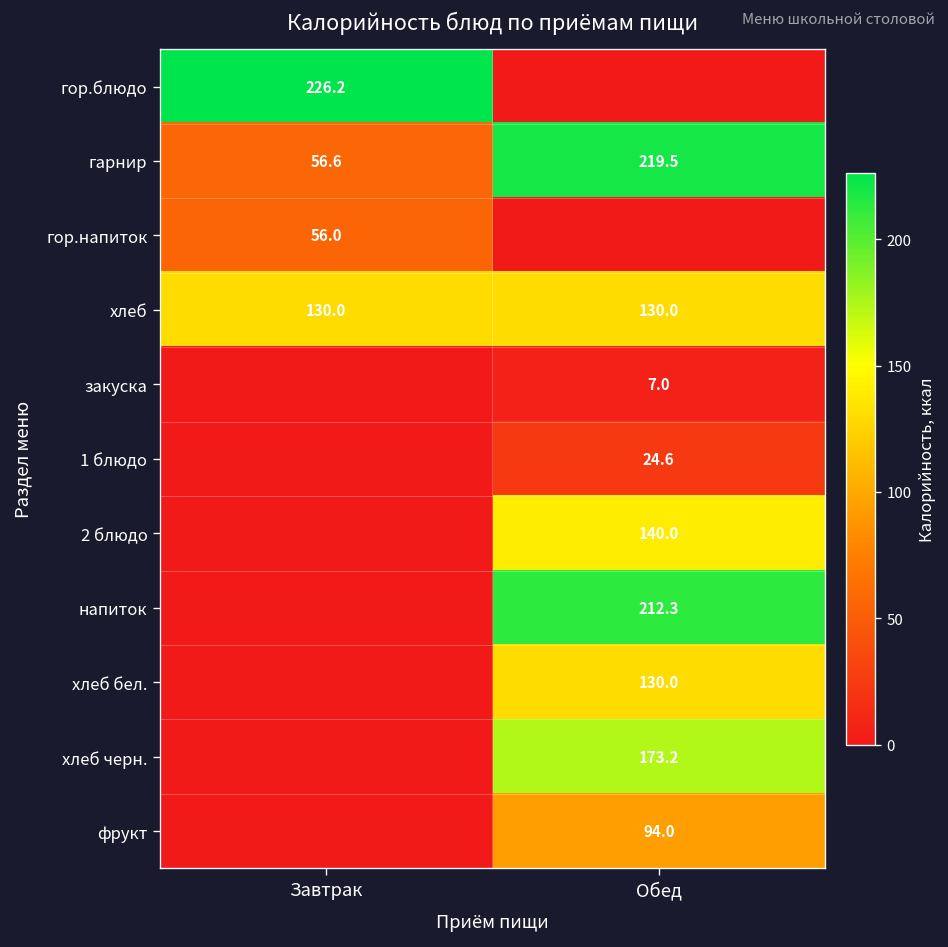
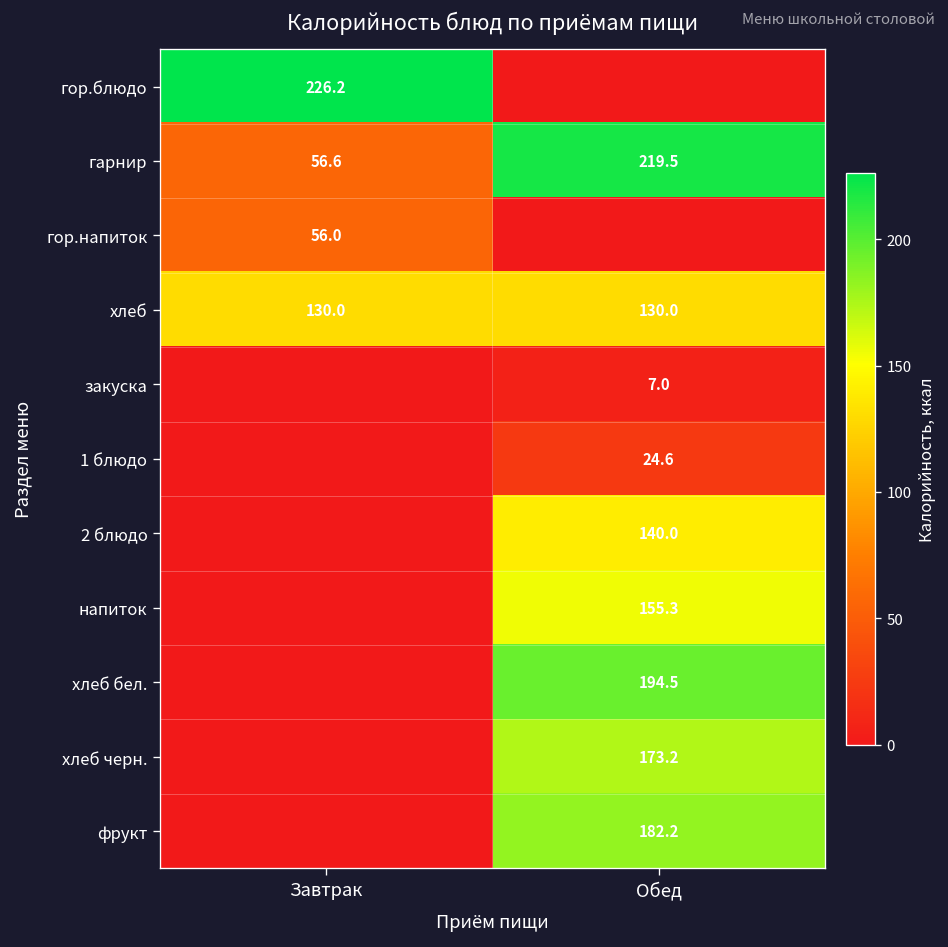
напиток, Обед: 212.3 -> 155.3
хлеб бел., Обед: 130.0 -> 194.5
фрукт, Обед: 94.0 -> 182.2
